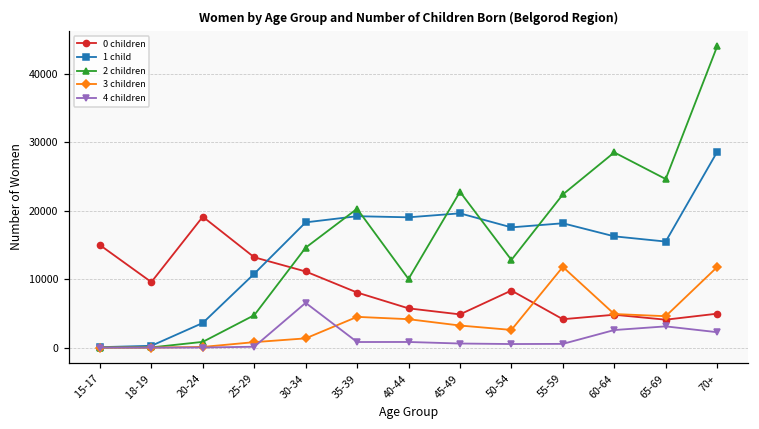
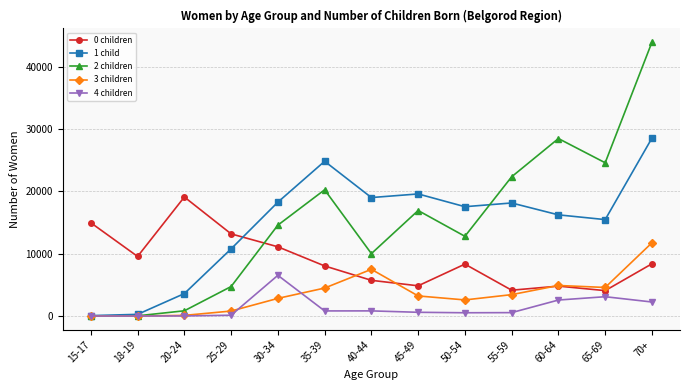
3 children, 30-34: 1000 -> 3000
1 child, 35-39: 19000 -> 25000
3 children, 40-44: 4000 -> 8000
2 children, 45-49: 23000 -> 17000
3 children, 55-59: 12000 -> 3000
0 children, 70+: 5000 -> 8000
